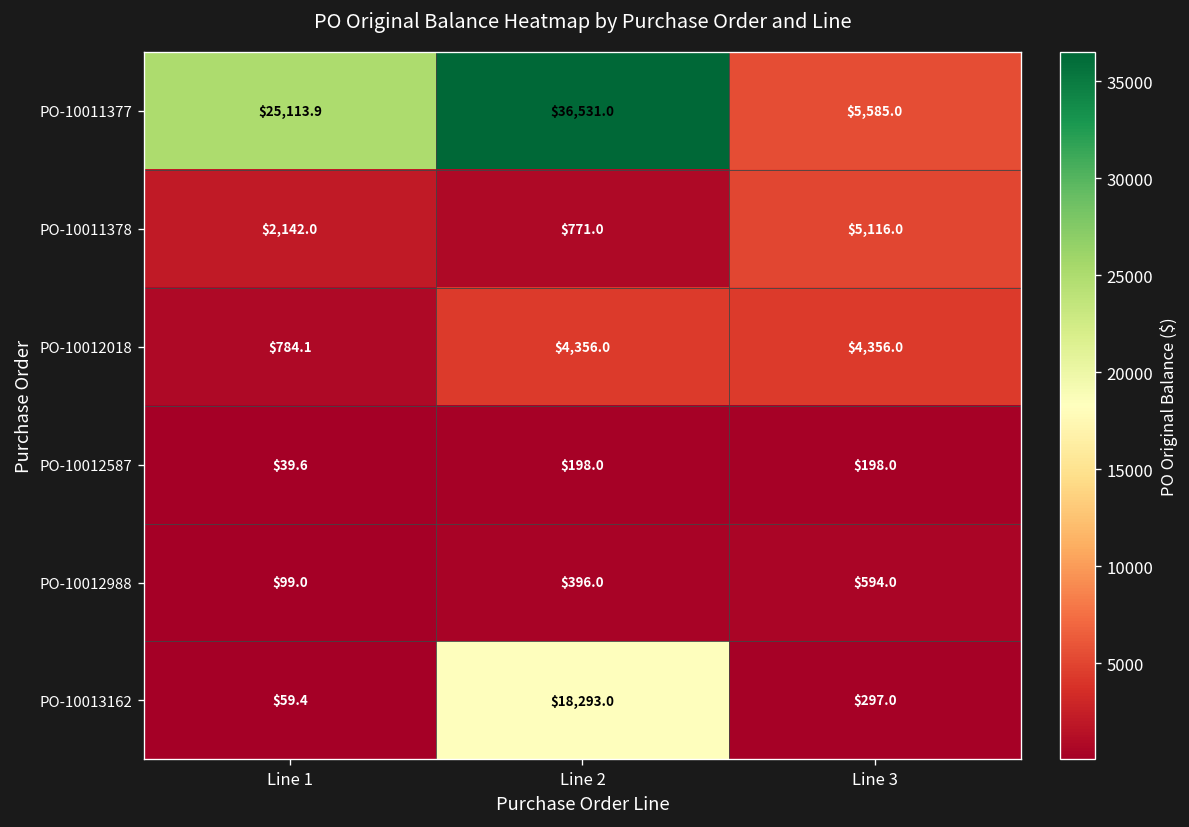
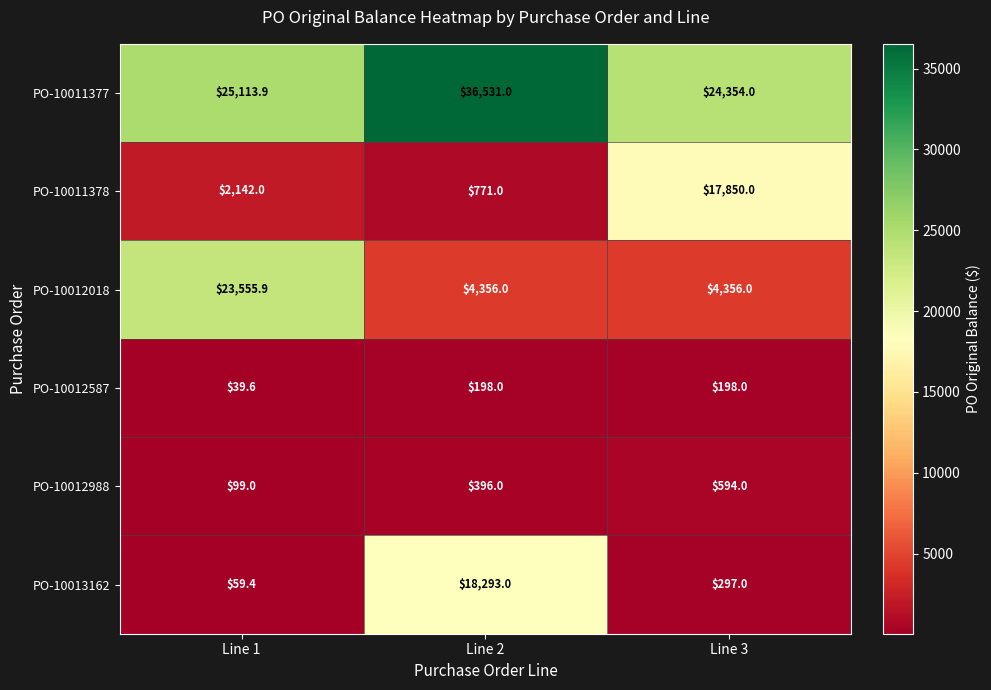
PO-10011377, Line 3: $5,585.0 -> $24,354.0
PO-10011378, Line 3: $5,116.0 -> $17,850.0
PO-10012018, Line 1: $784.1 -> $23,555.9
